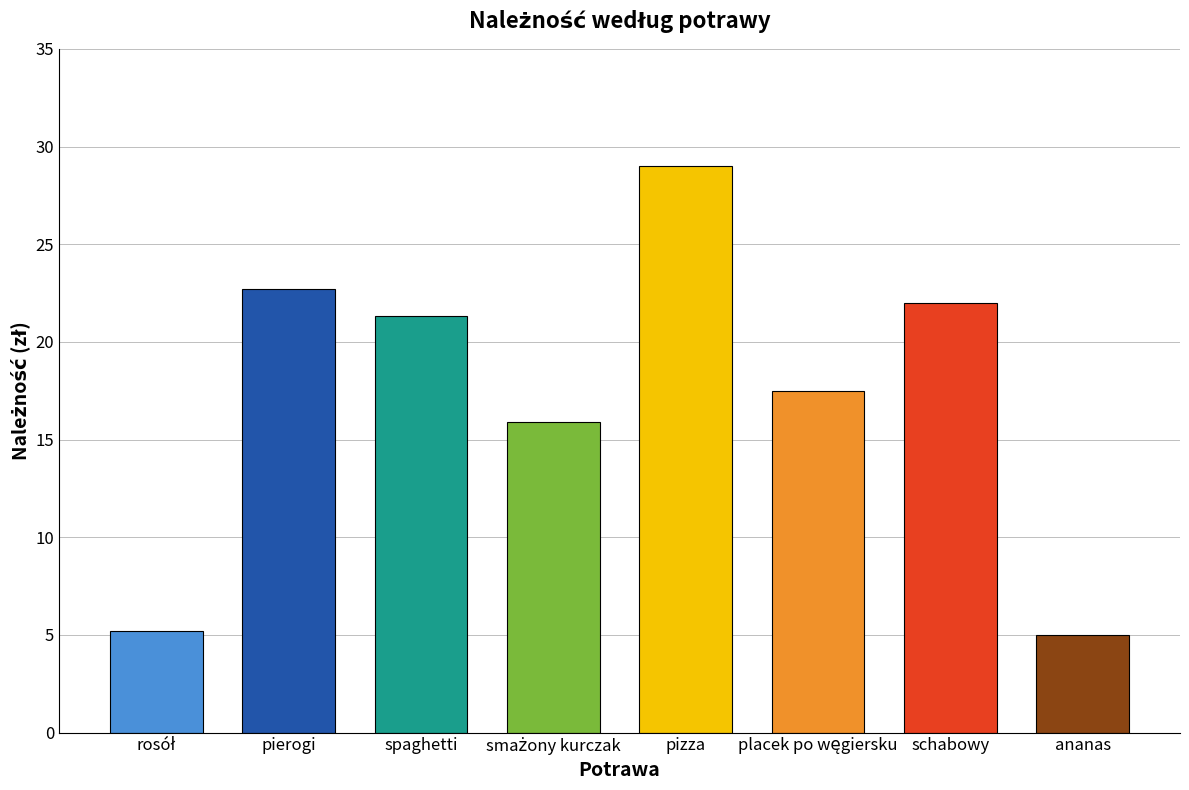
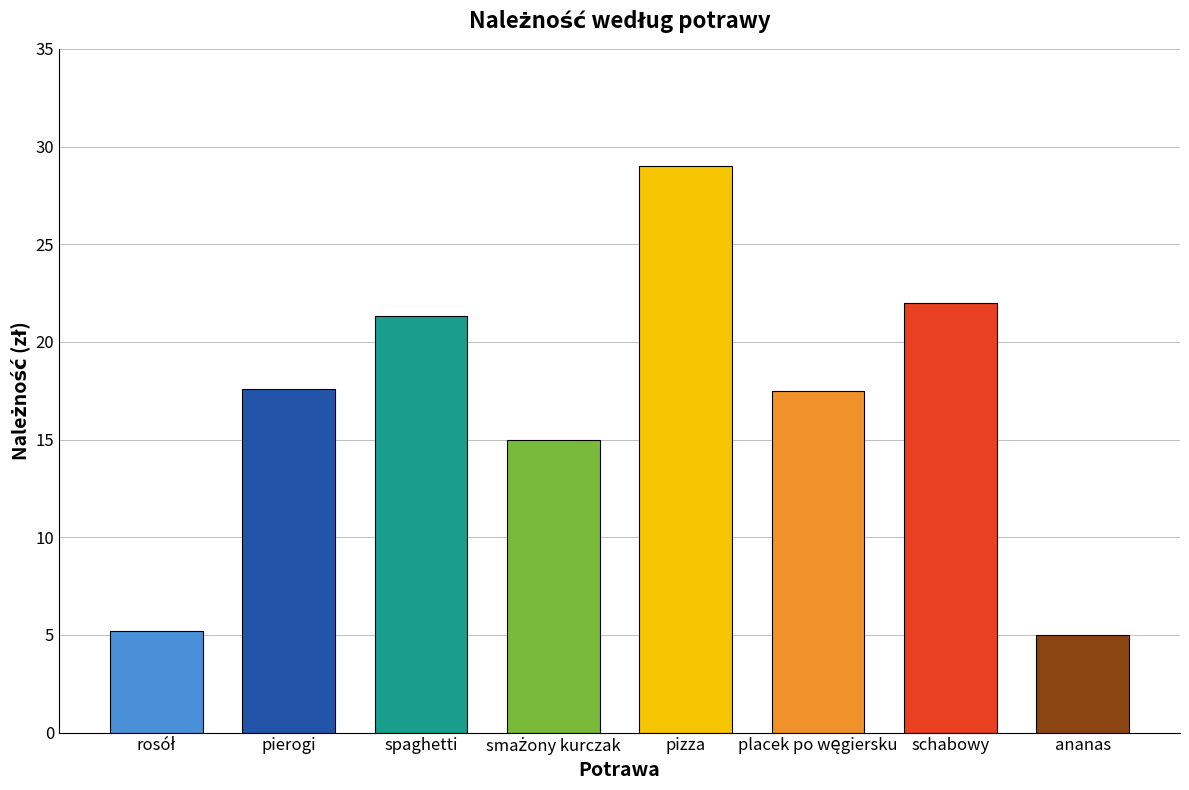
pierogi: 22.7 -> 17.6
smażony kurczak: 15.9 -> 15.0
